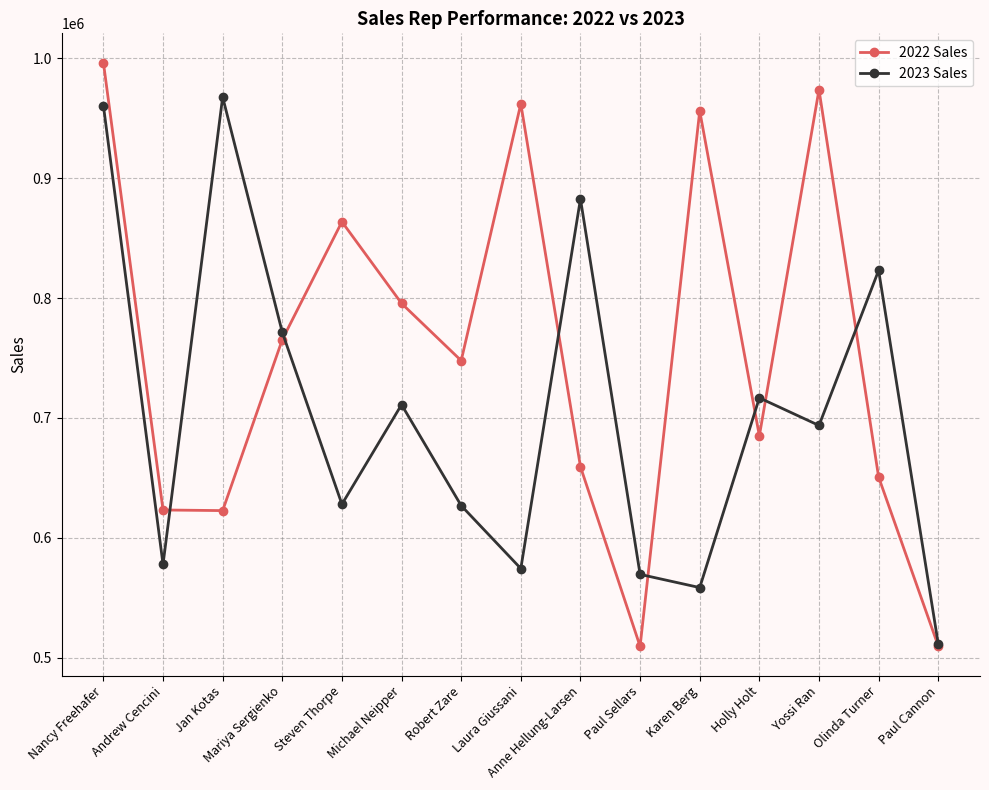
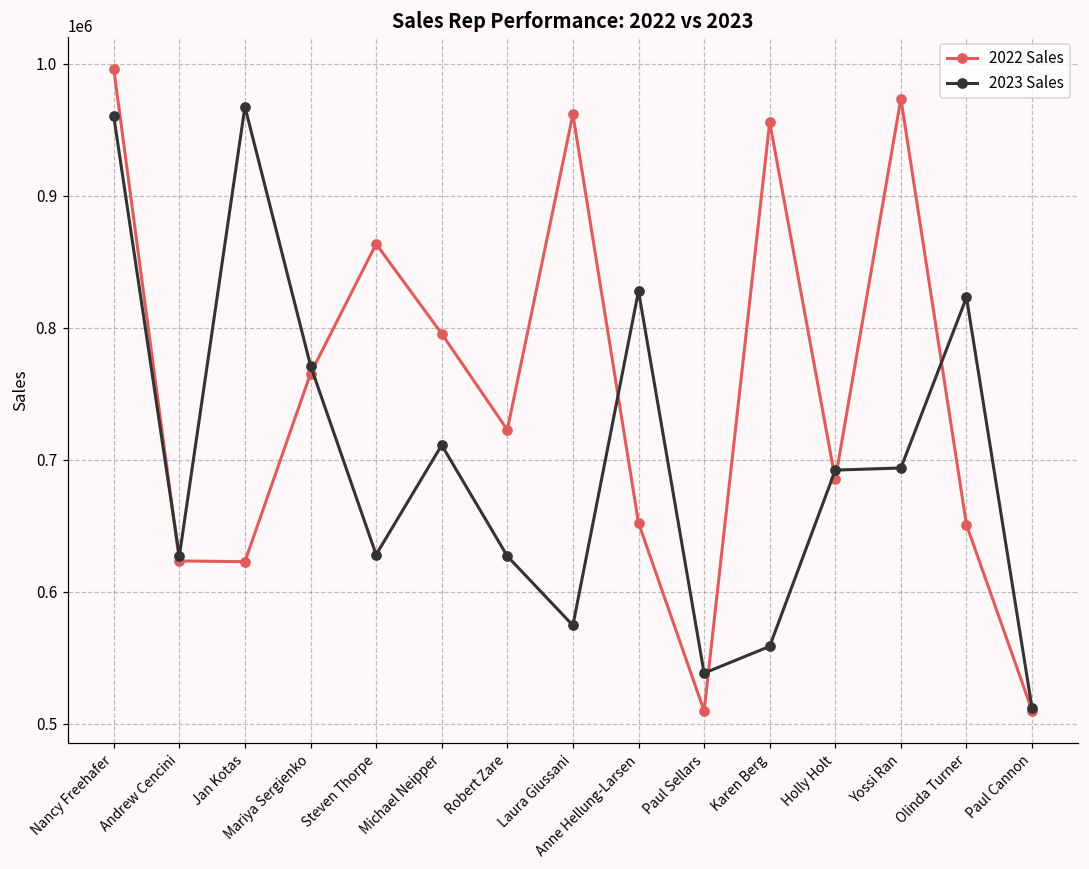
2023 Sales, Andrew Cencini: 578000 -> 627000
2022 Sales, Robert Zare: 748000 -> 723000
2022 Sales, Anne Hellung-Larsen: 659000 -> 652000
2023 Sales, Anne Hellung-Larsen: 883000 -> 828000
2023 Sales, Paul Sellars: 570000 -> 538000
2023 Sales, Holly Holt: 717000 -> 692000
